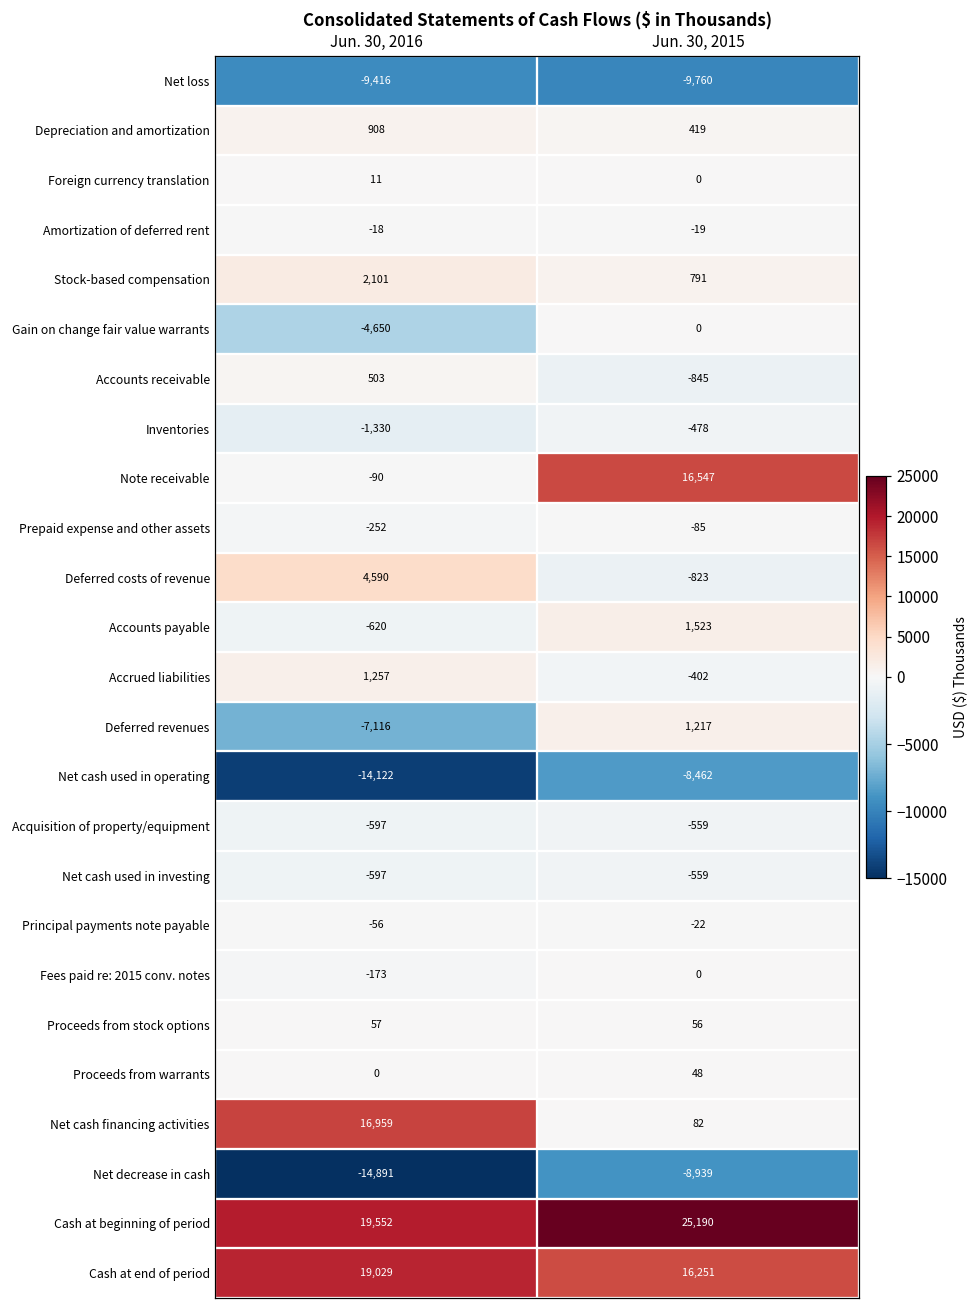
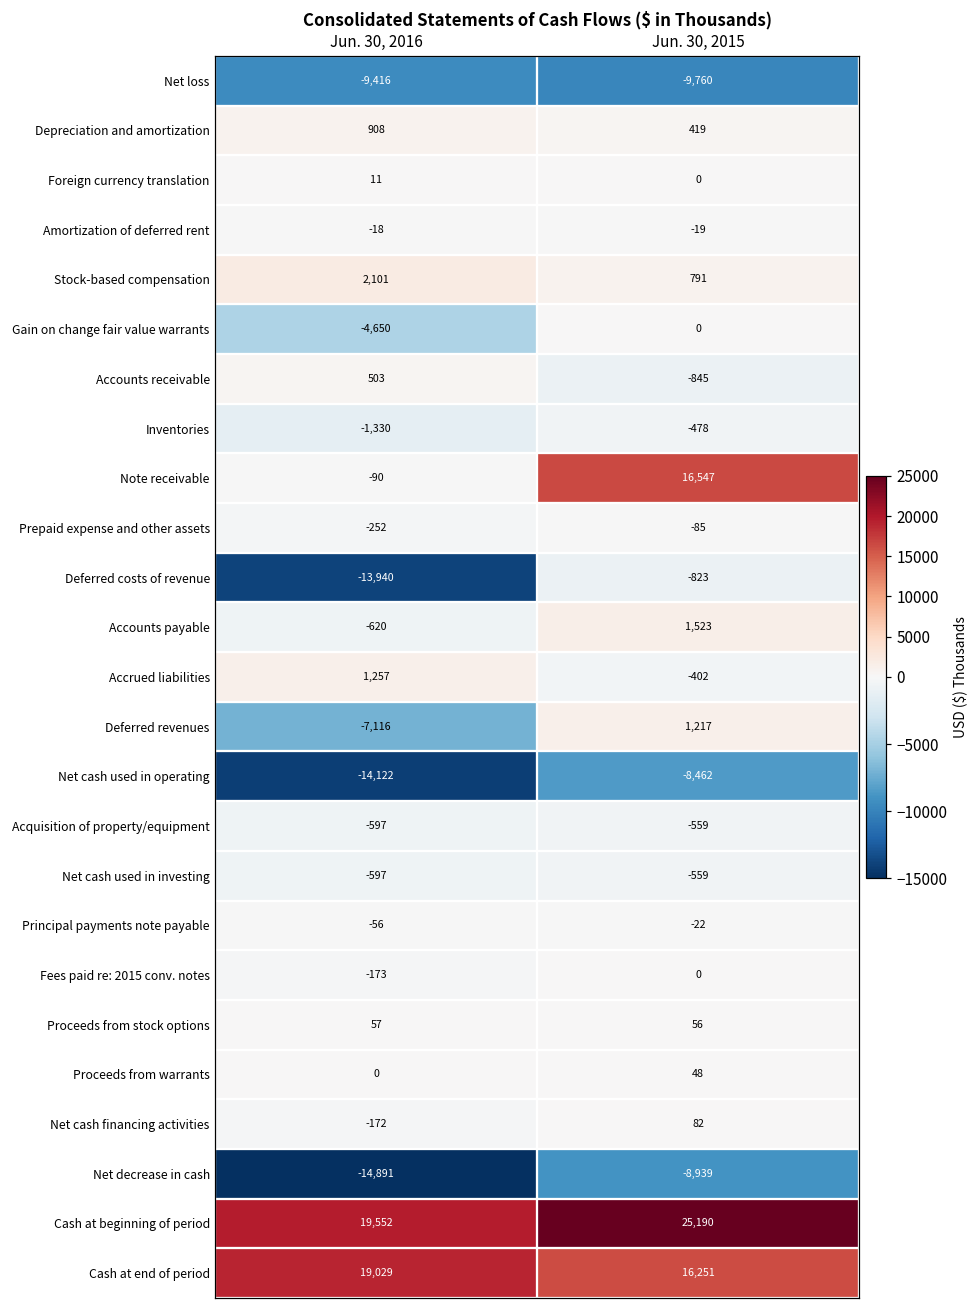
Deferred costs of revenue, Jun. 30, 2016: 4,590 -> -13,940
Net cash financing activities, Jun. 30, 2016: 16,959 -> -172
